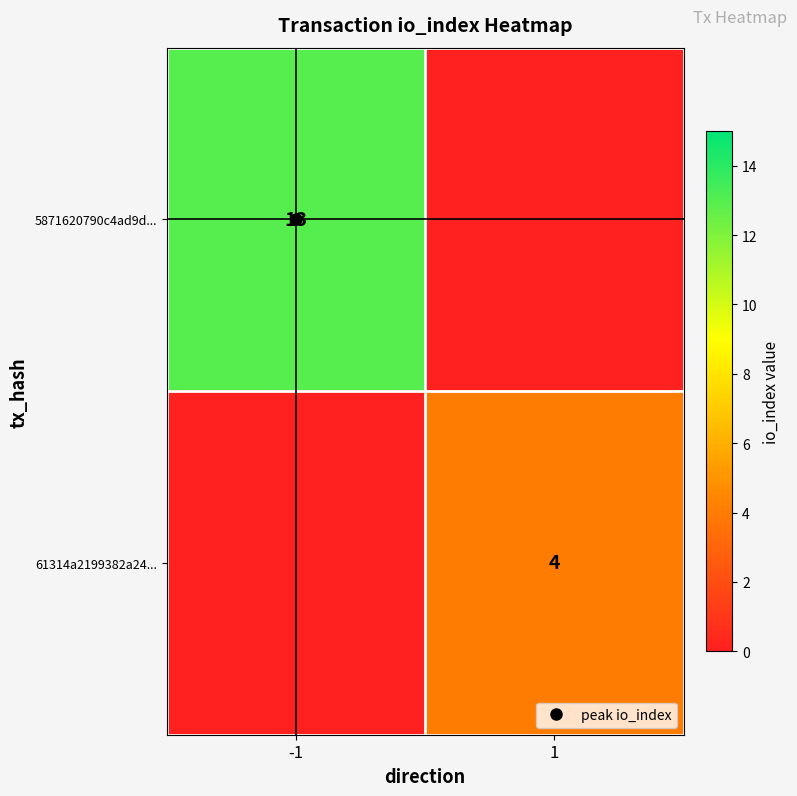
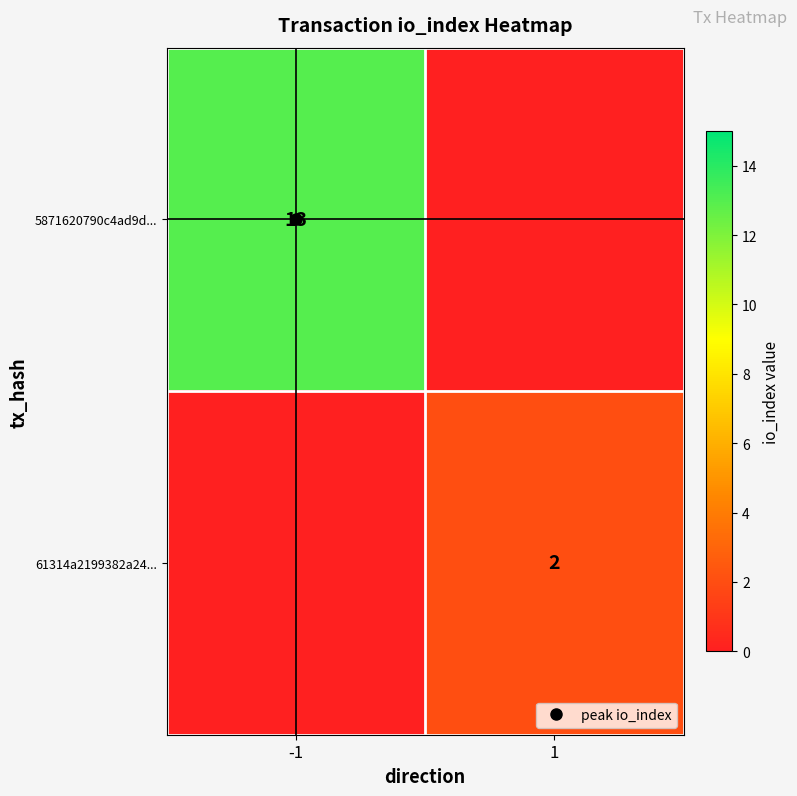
61314a2199382a24..., 1: 4 -> 2
